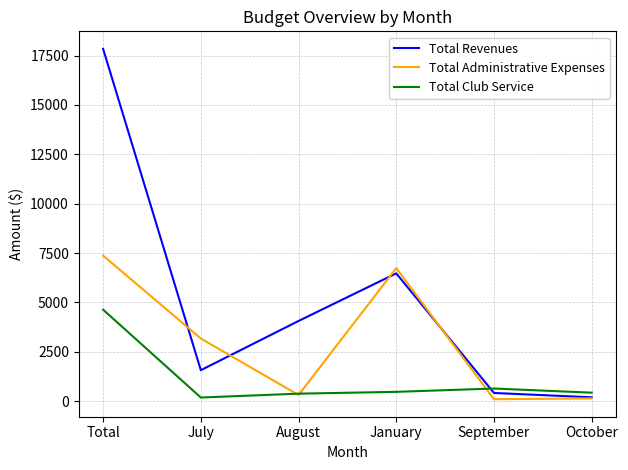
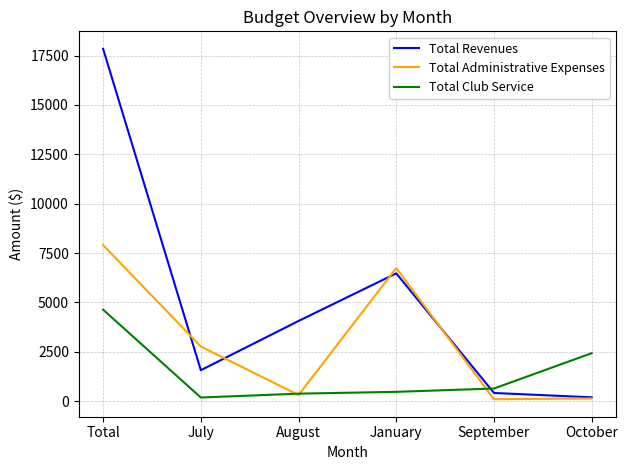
Total Administrative Expenses, Total: 7400 -> 7900
Total Administrative Expenses, July: 3200 -> 2800
Total Club Service, October: 400 -> 2400
